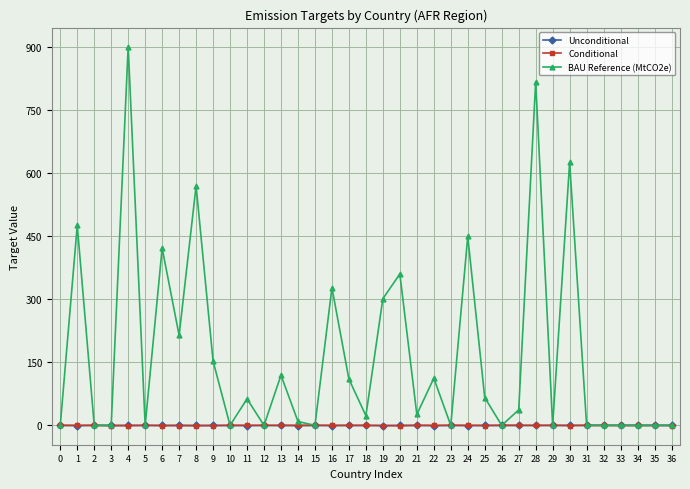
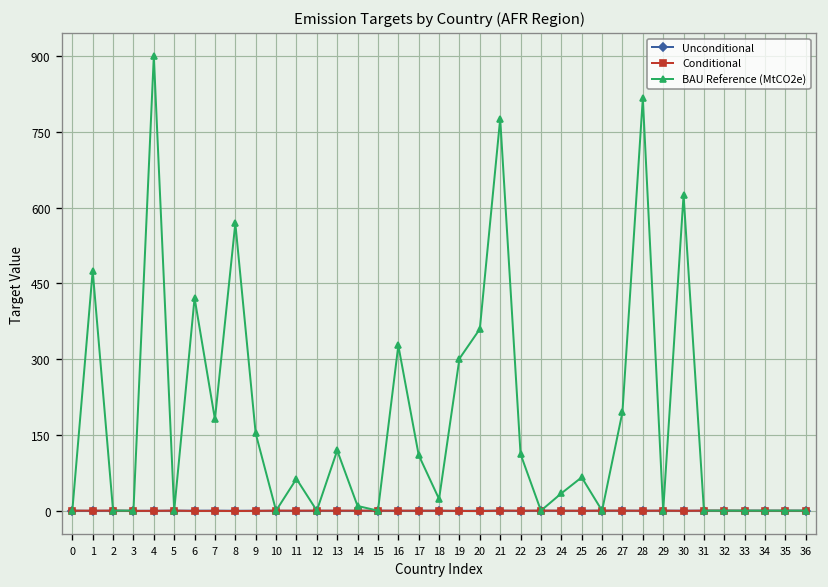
BAU Reference (MtCO2e), 7: 210 -> 180
BAU Reference (MtCO2e), 21: 30 -> 780
BAU Reference (MtCO2e), 24: 450 -> 30
BAU Reference (MtCO2e), 27: 40 -> 200
